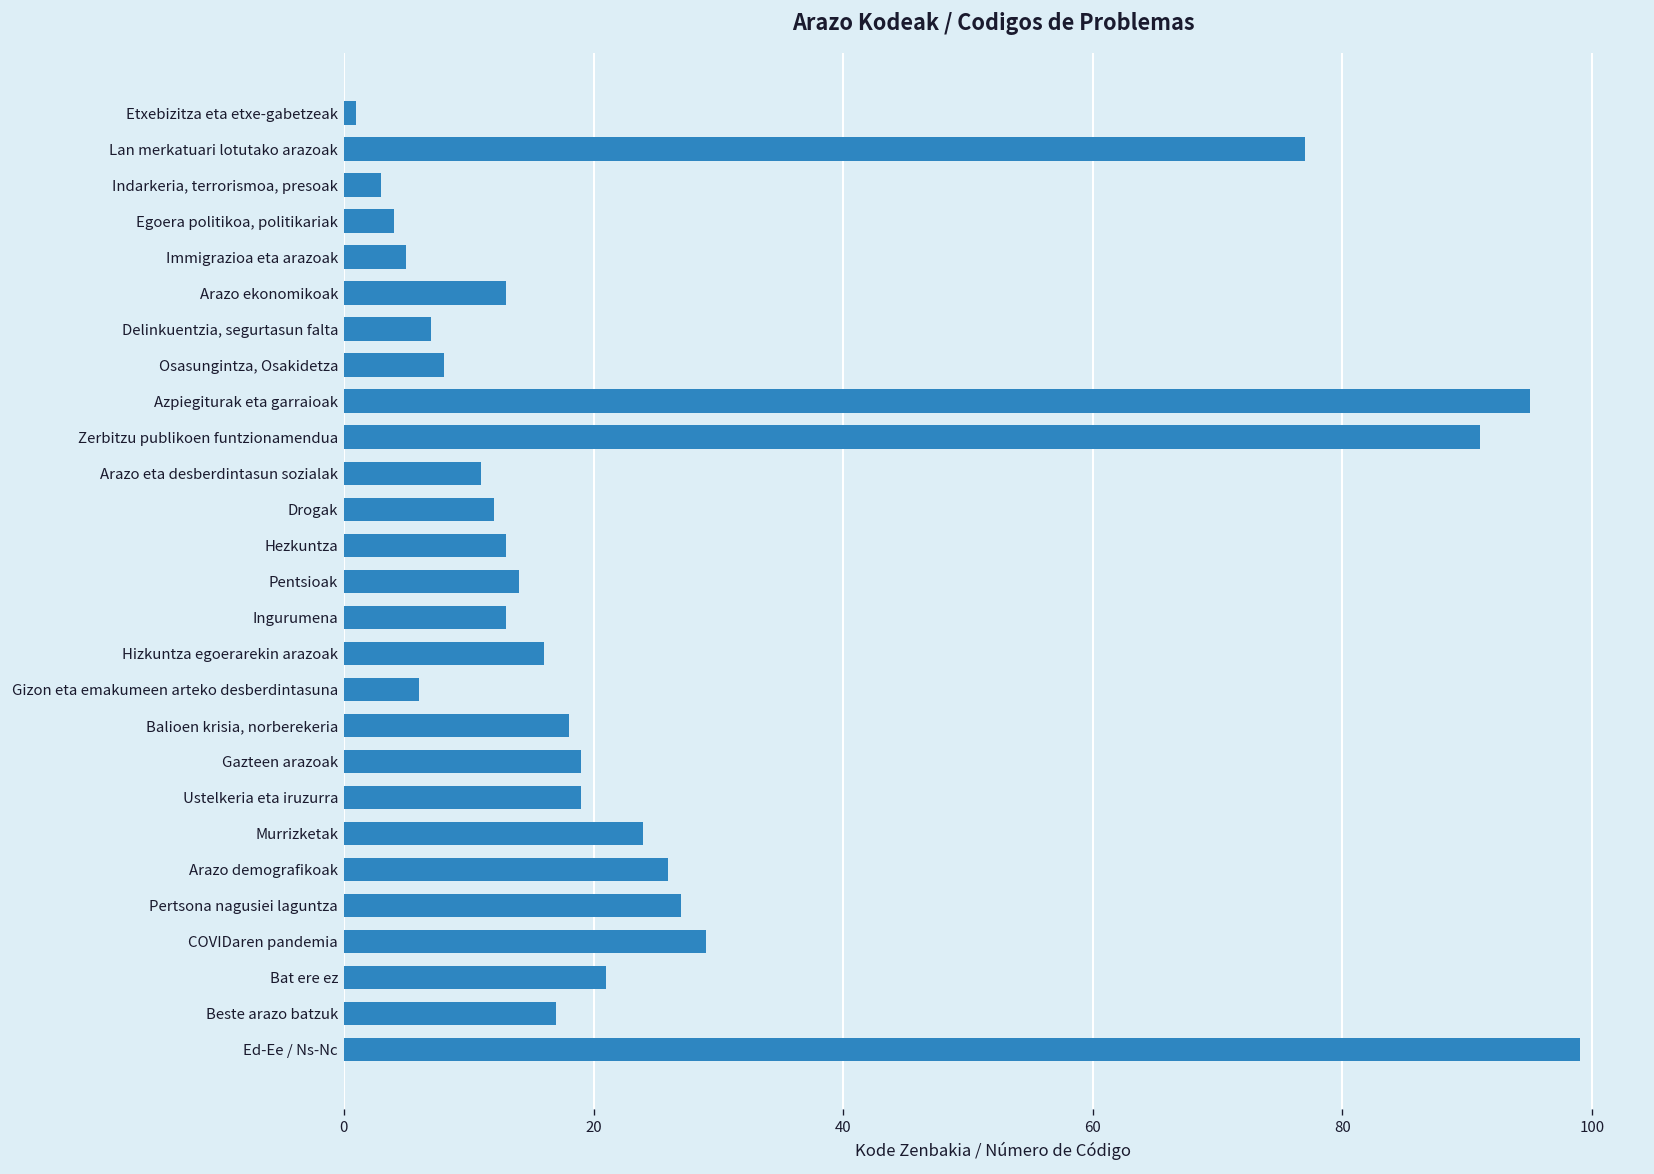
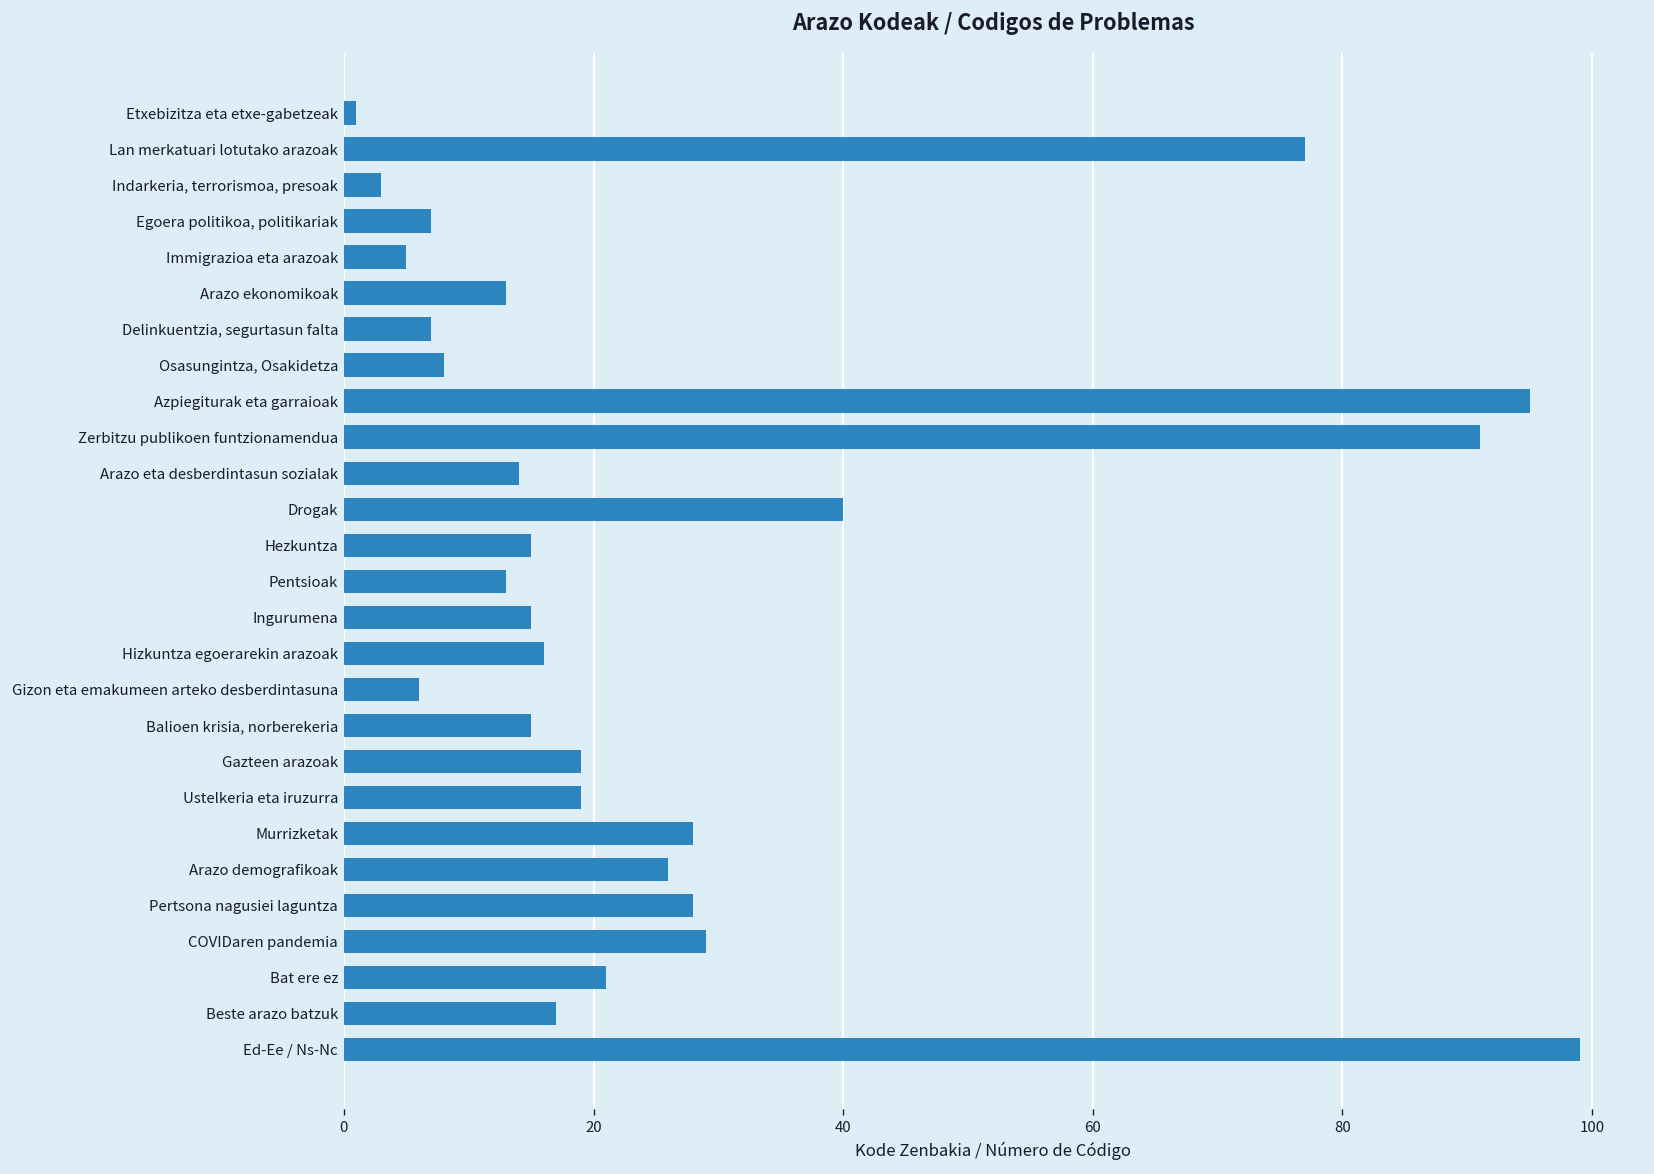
Egoera politikoa, politikariak: 4 -> 7
Arazo eta desberdintasun sozialak: 11 -> 14
Drogak: 12 -> 40
Hezkuntza: 13 -> 15
Pentsioak: 14 -> 13
Ingurumena: 13 -> 15
Balioen krisia, norberekeria: 18 -> 15
Murrizketak: 24 -> 28
Pertsona nagusiei laguntza: 27 -> 28
